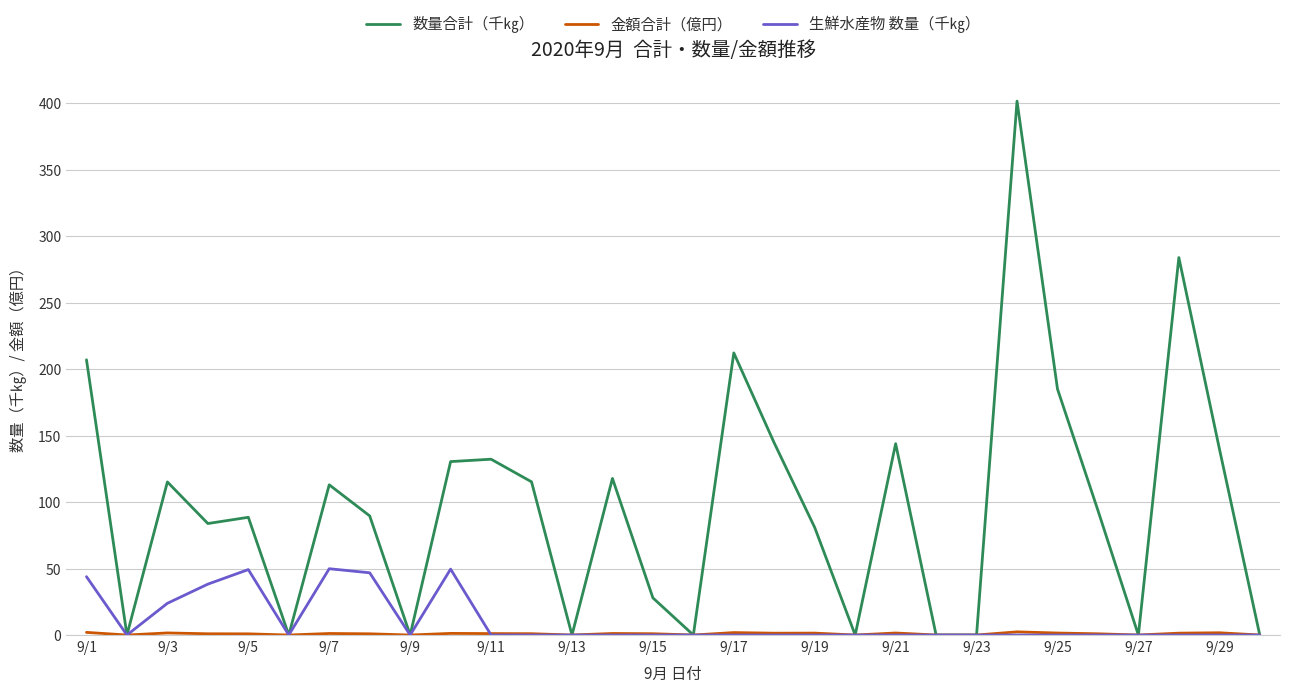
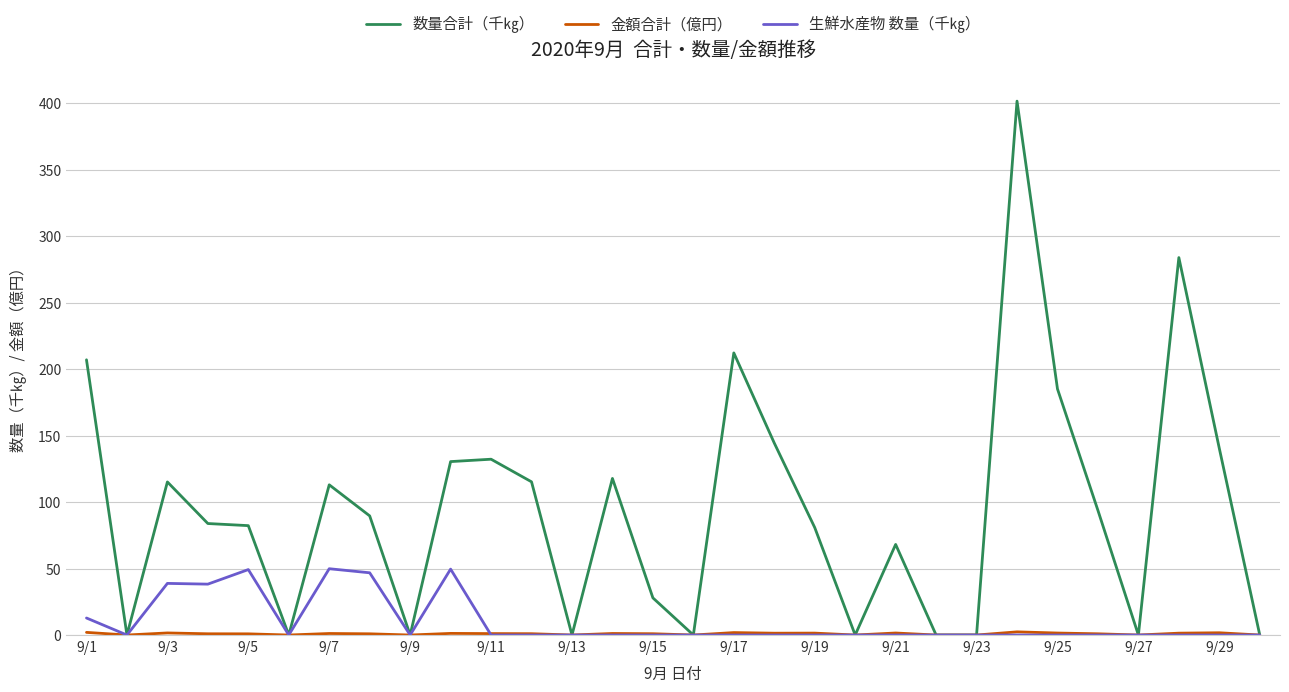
生鮮水産物 数量（千㎏）, 9/1: 44 -> 13
生鮮水産物 数量（千㎏）, 9/3: 24 -> 39
数量合計（千㎏）, 9/5: 89 -> 82
数量合計（千㎏）, 9/21: 144 -> 68
